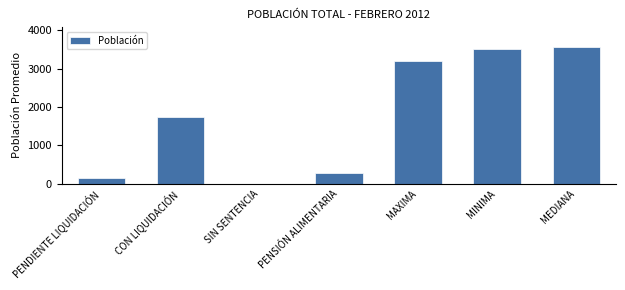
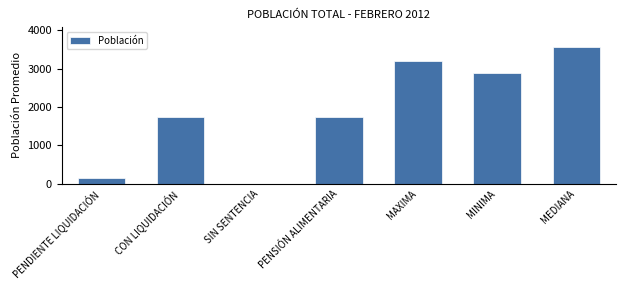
PENSIÓN ALIMENTARIA: 300 -> 1700
MINIMA: 3500 -> 2900
